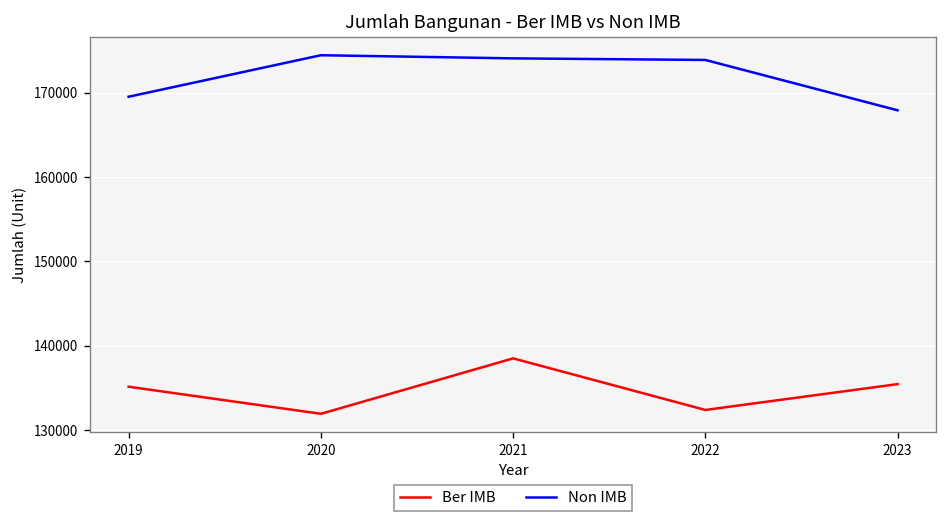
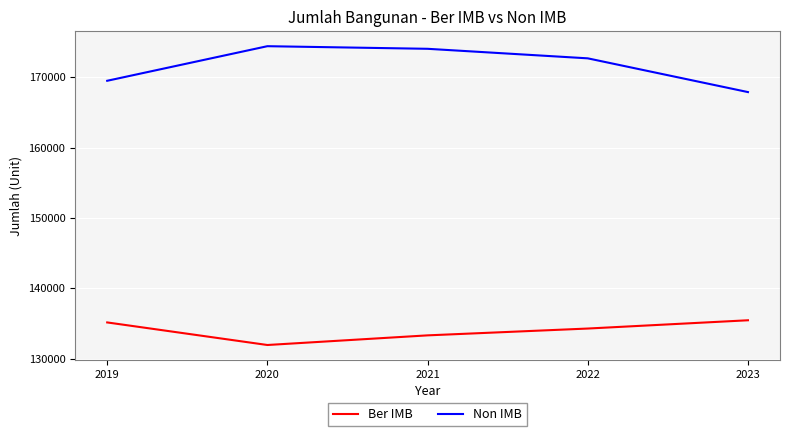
Ber IMB, 2021: 138000 -> 133000
Ber IMB, 2022: 132000 -> 134000
Non IMB, 2022: 174000 -> 173000
